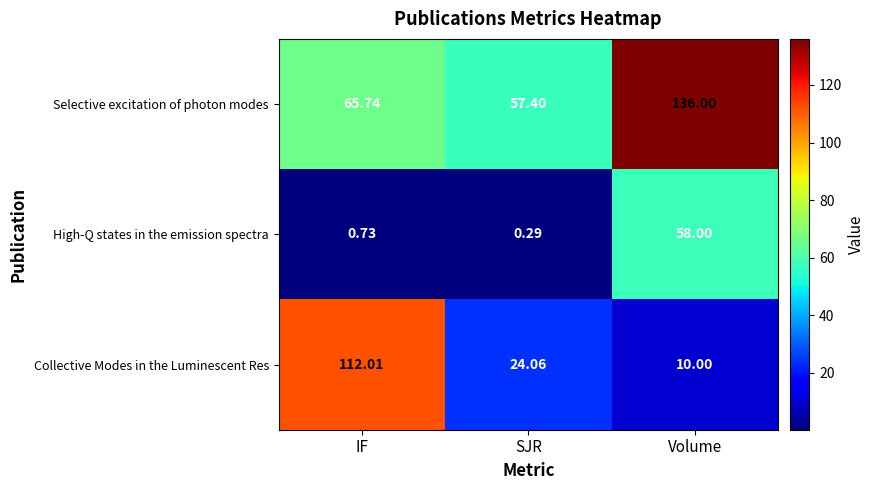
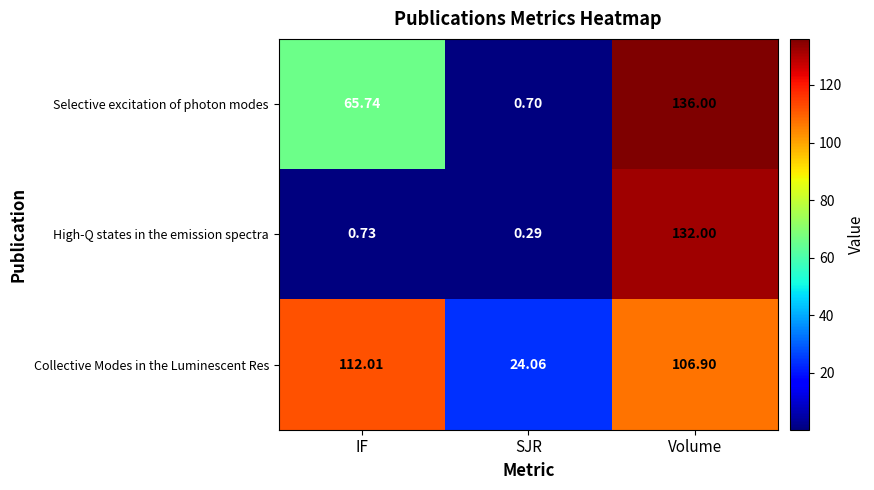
Selective excitation of photon modes, SJR: 57.40 -> 0.70
High-Q states in the emission spectra, Volume: 58.00 -> 132.00
Collective Modes in the Luminescent Res, Volume: 10.00 -> 106.90
